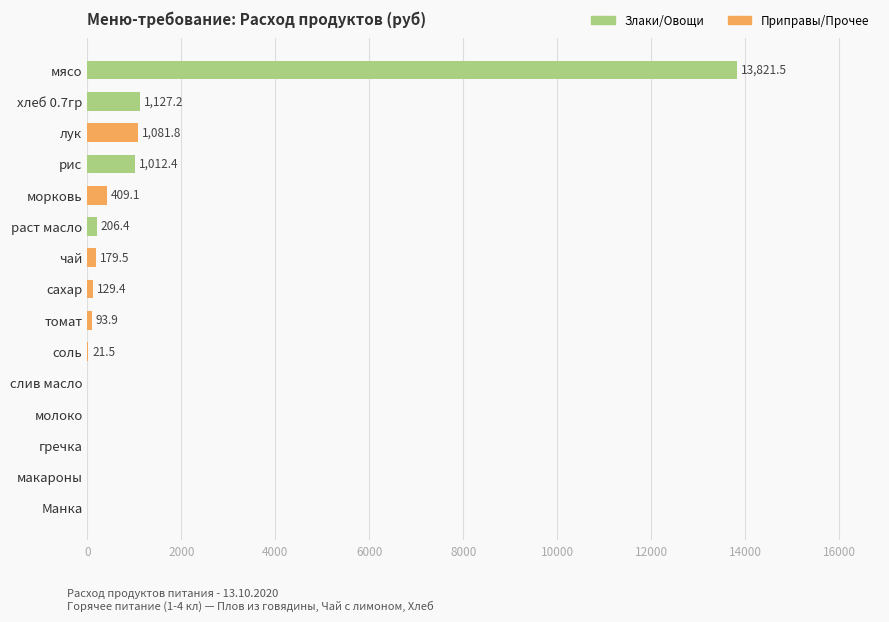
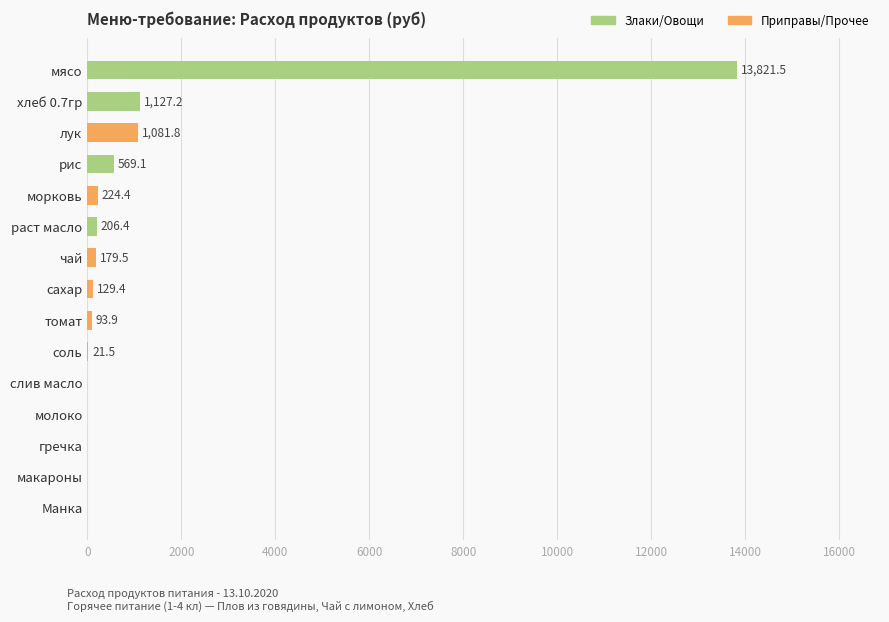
рис: 1,012.4 -> 569.1
морковь: 409.1 -> 224.4
